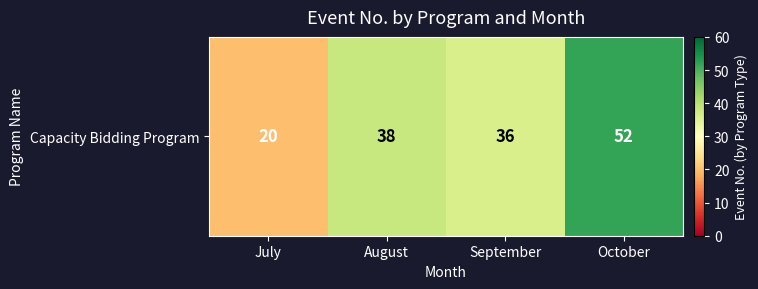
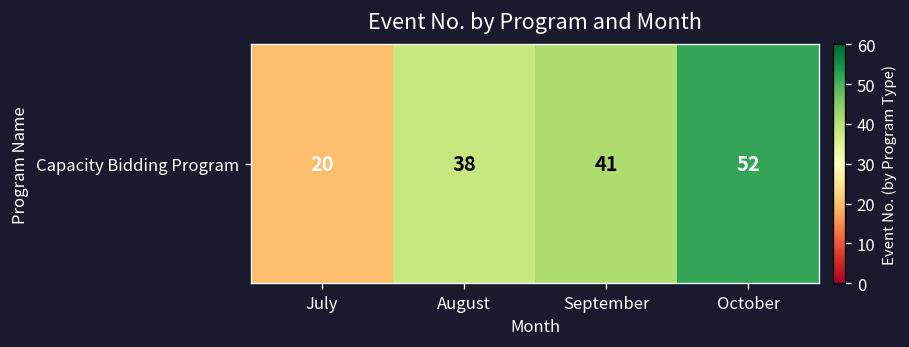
Capacity Bidding Program, September: 36 -> 41
